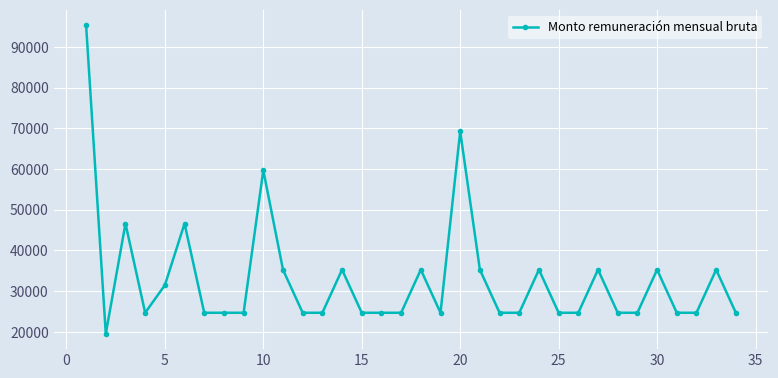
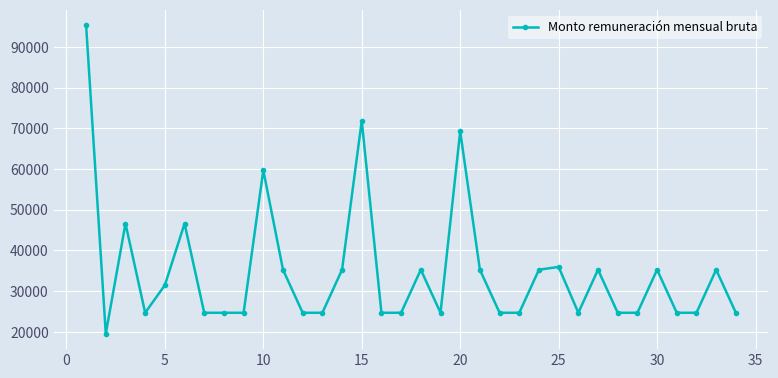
15: 25000 -> 72000
25: 25000 -> 36000
